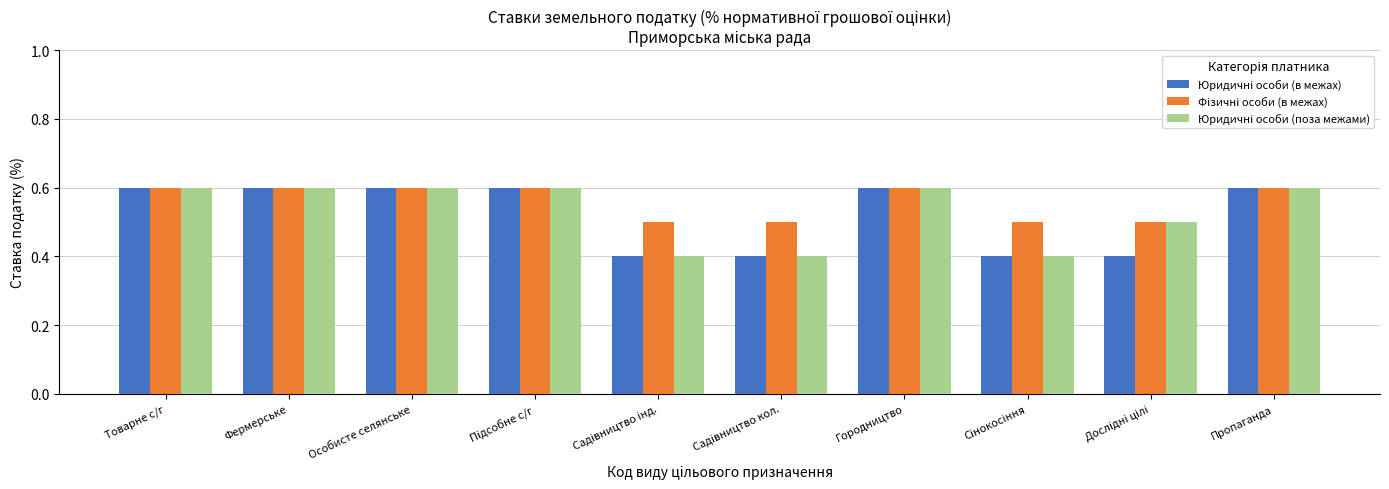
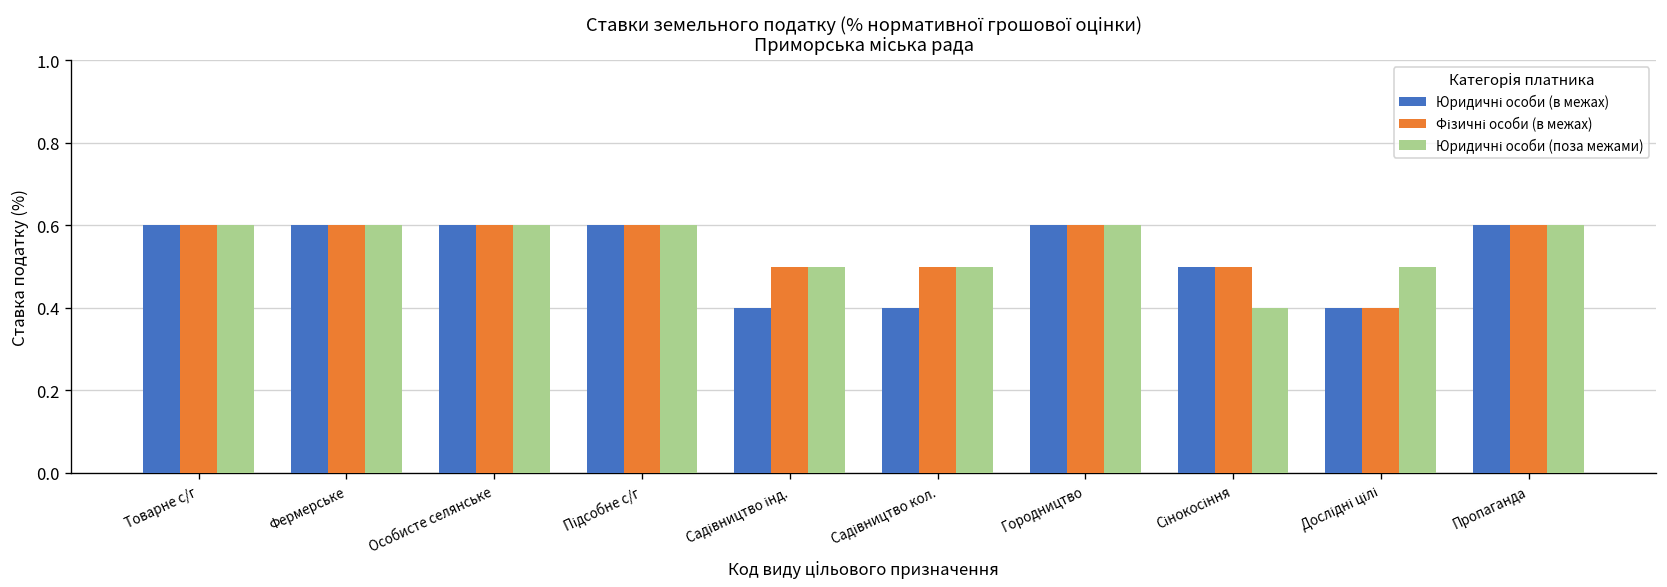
Юридичні особи (поза межами), Садівництво інд.: 0.4 -> 0.5
Юридичні особи (поза межами), Садівництво кол.: 0.4 -> 0.5
Юридичні особи (в межах), Сінокосіння: 0.4 -> 0.5
Фізичні особи (в межах), Дослідні цілі: 0.5 -> 0.4
